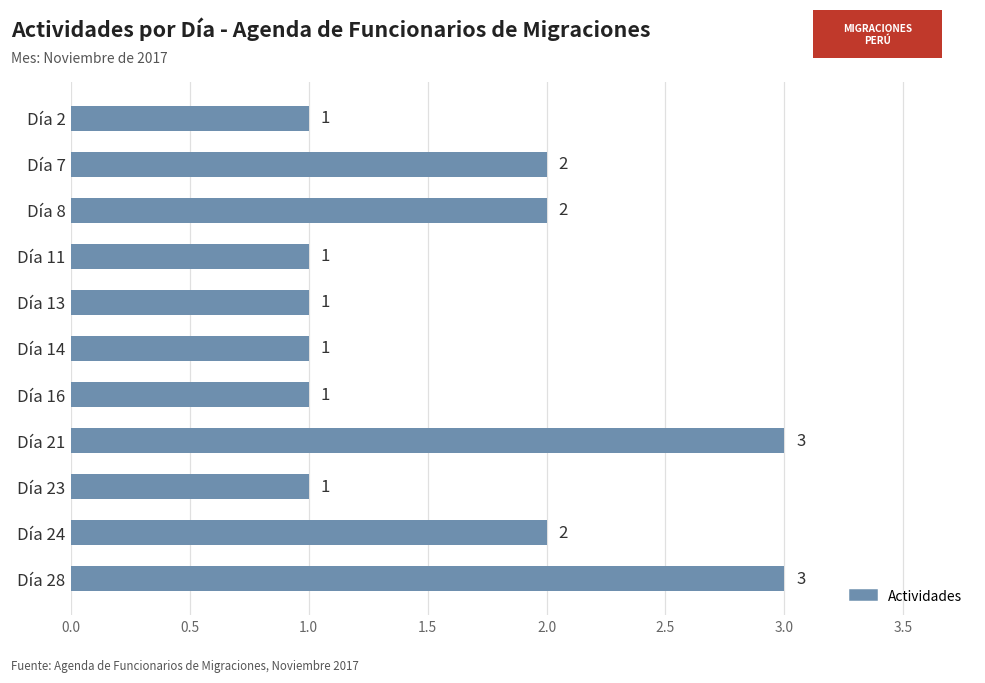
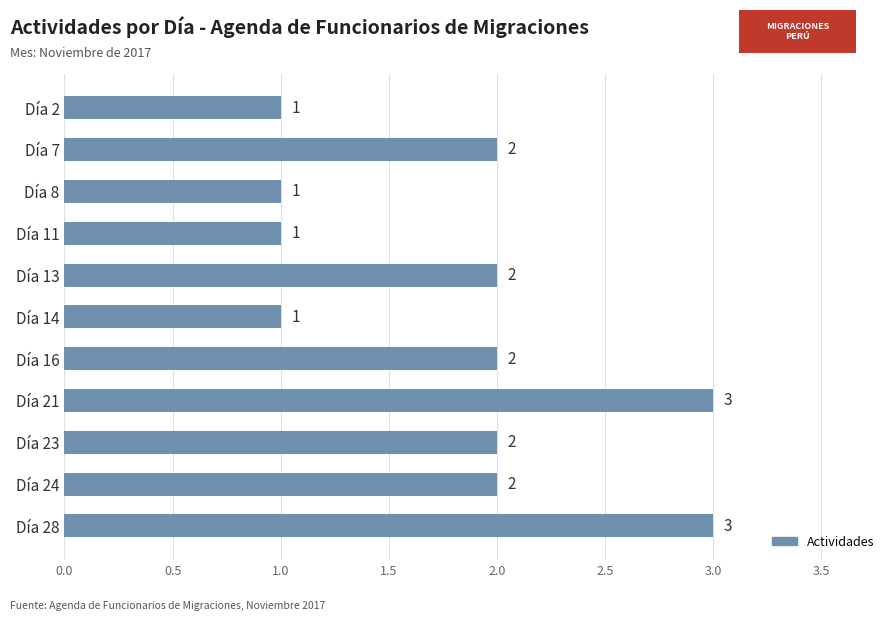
Día 8: 2 -> 1
Día 13: 1 -> 2
Día 16: 1 -> 2
Día 23: 1 -> 2
